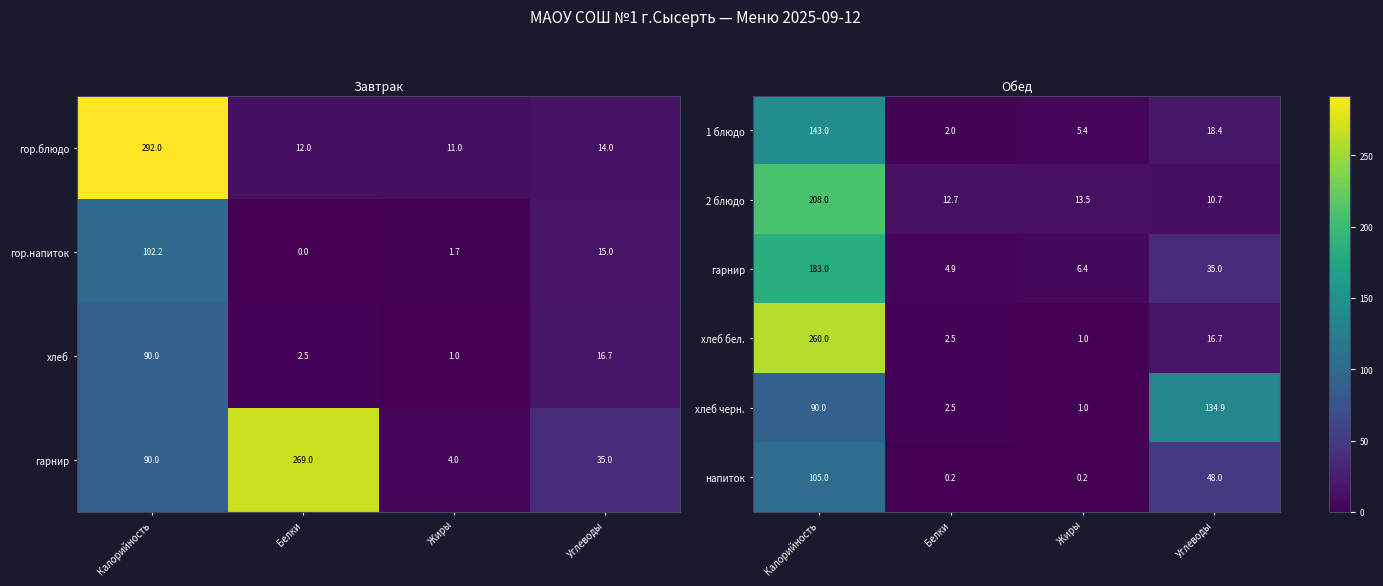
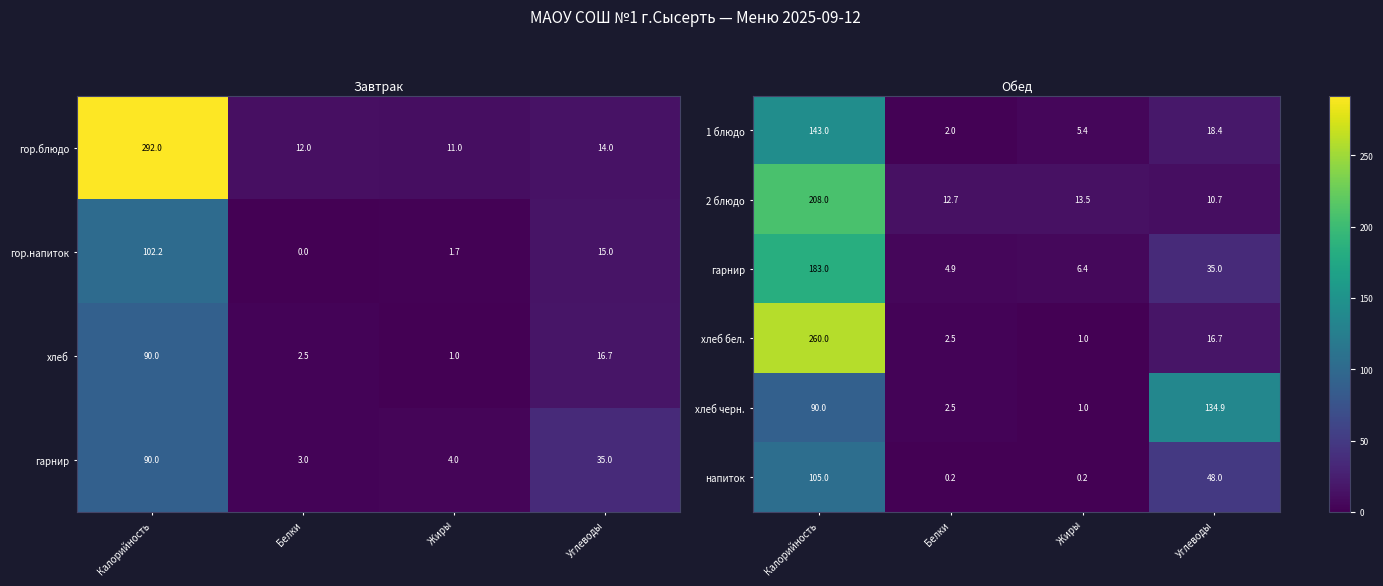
Завтрак, гарнир, Белки: 269.0 -> 3.0
